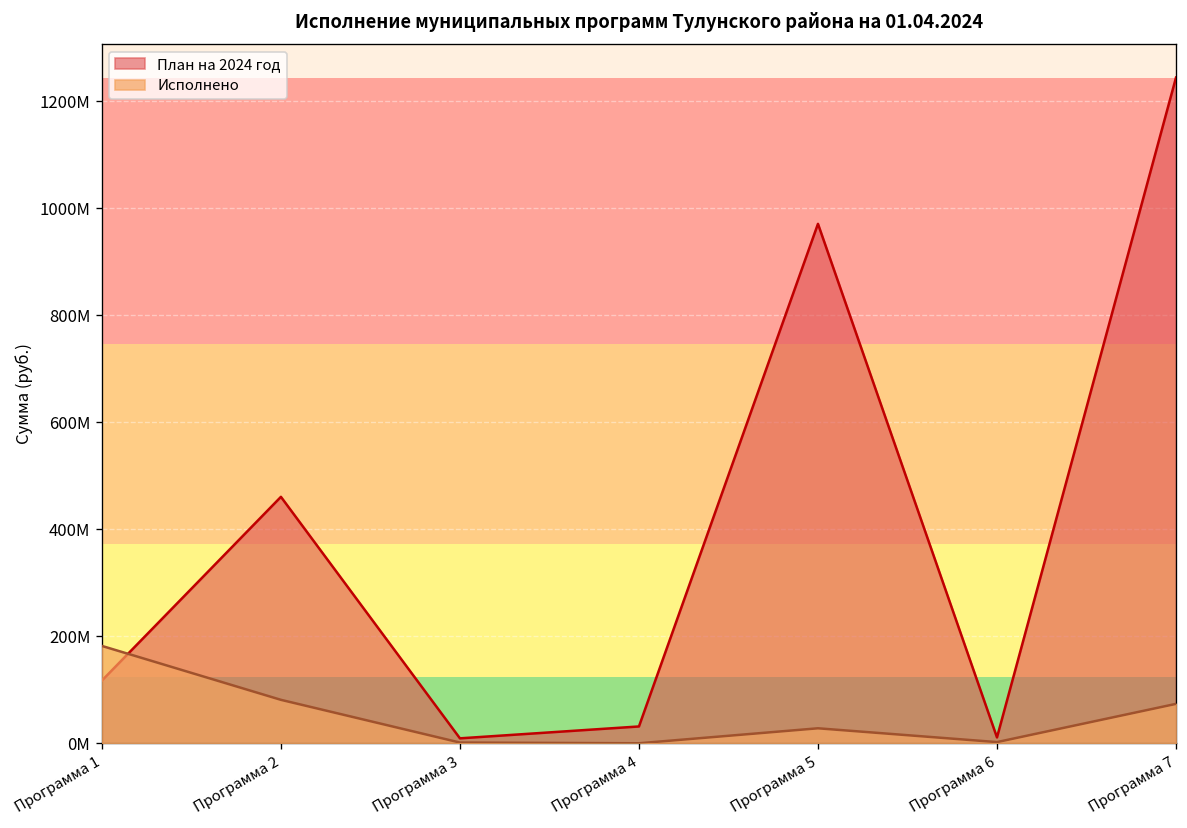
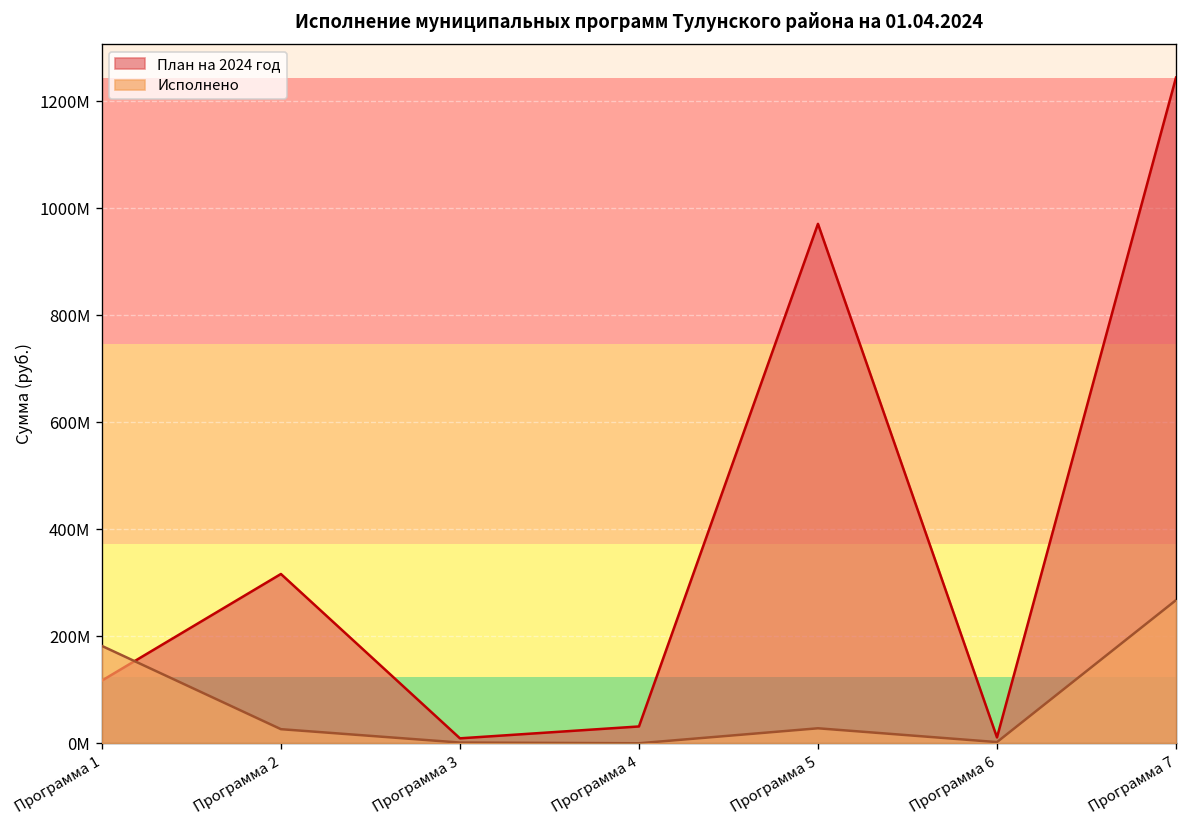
План на 2024 год, Программа 2: 460М -> 320М
Исполнено, Программа 2: 80М -> 30М
Исполнено, Программа 7: 70М -> 270М
